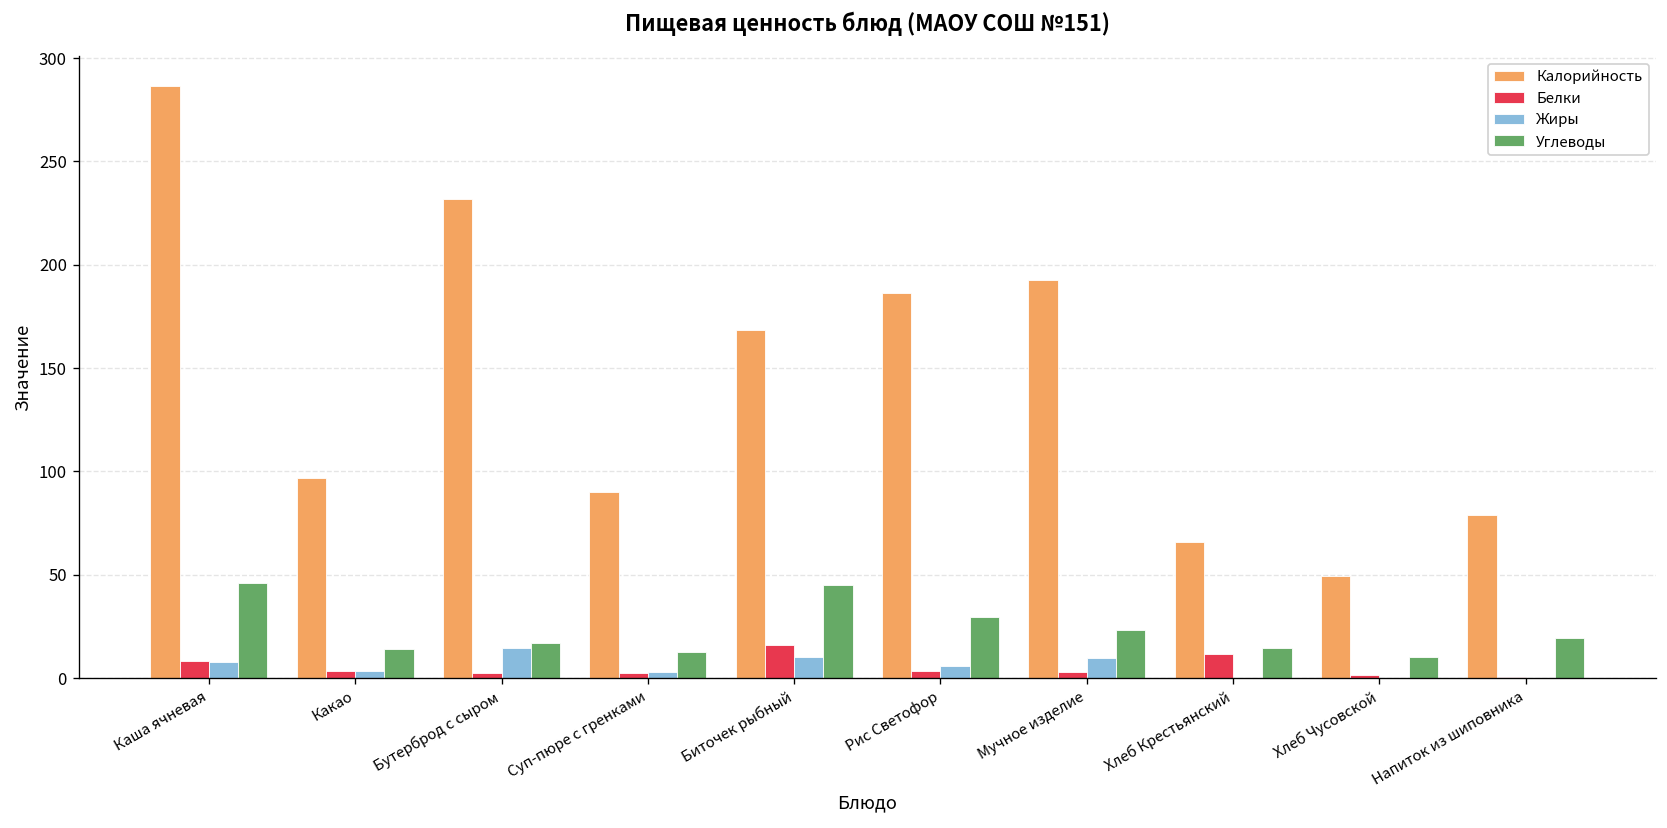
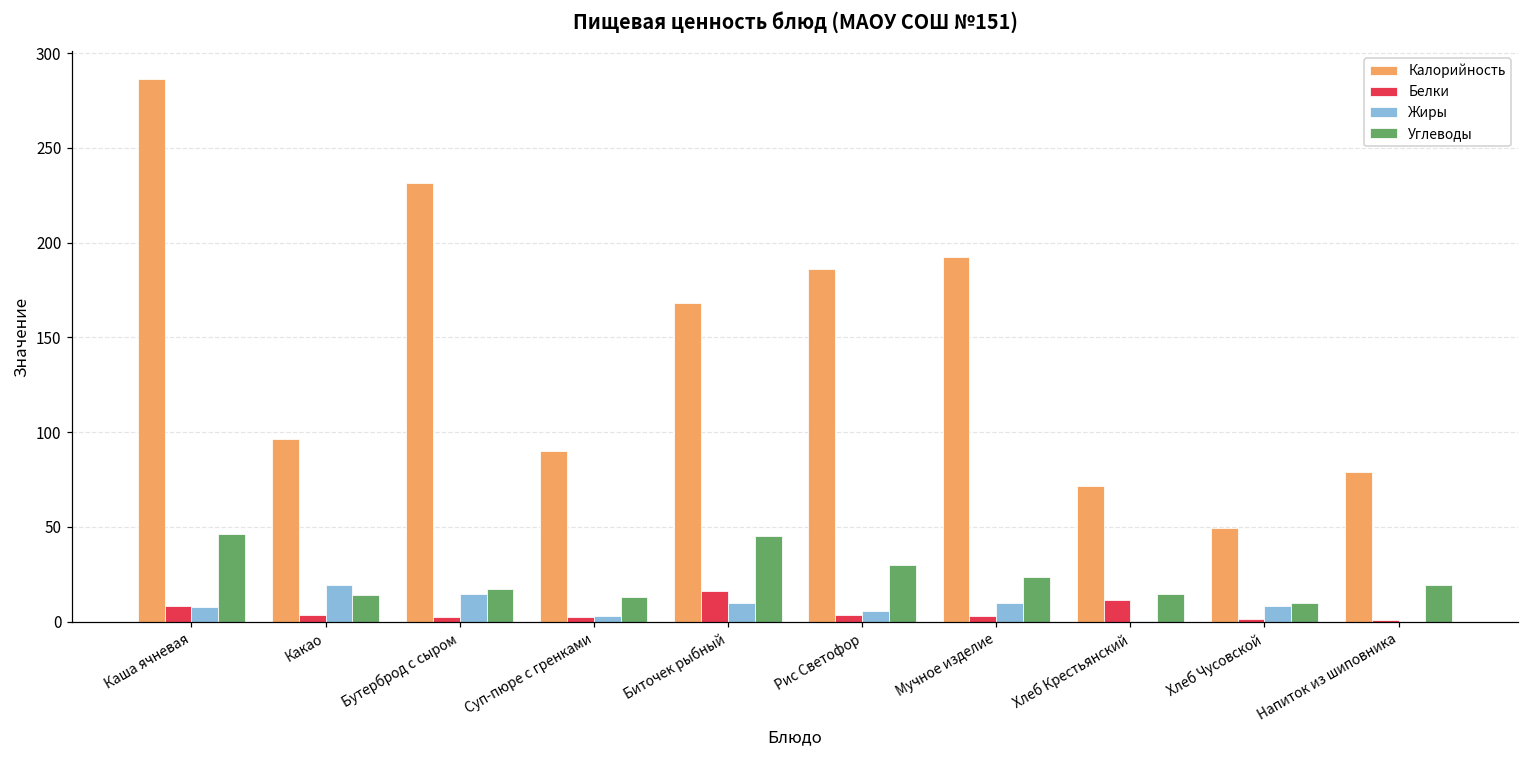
Жиры, Какао: 3 -> 19
Калорийность, Хлеб Крестьянский: 66 -> 71
Жиры, Хлеб Чусовской: 0 -> 8
